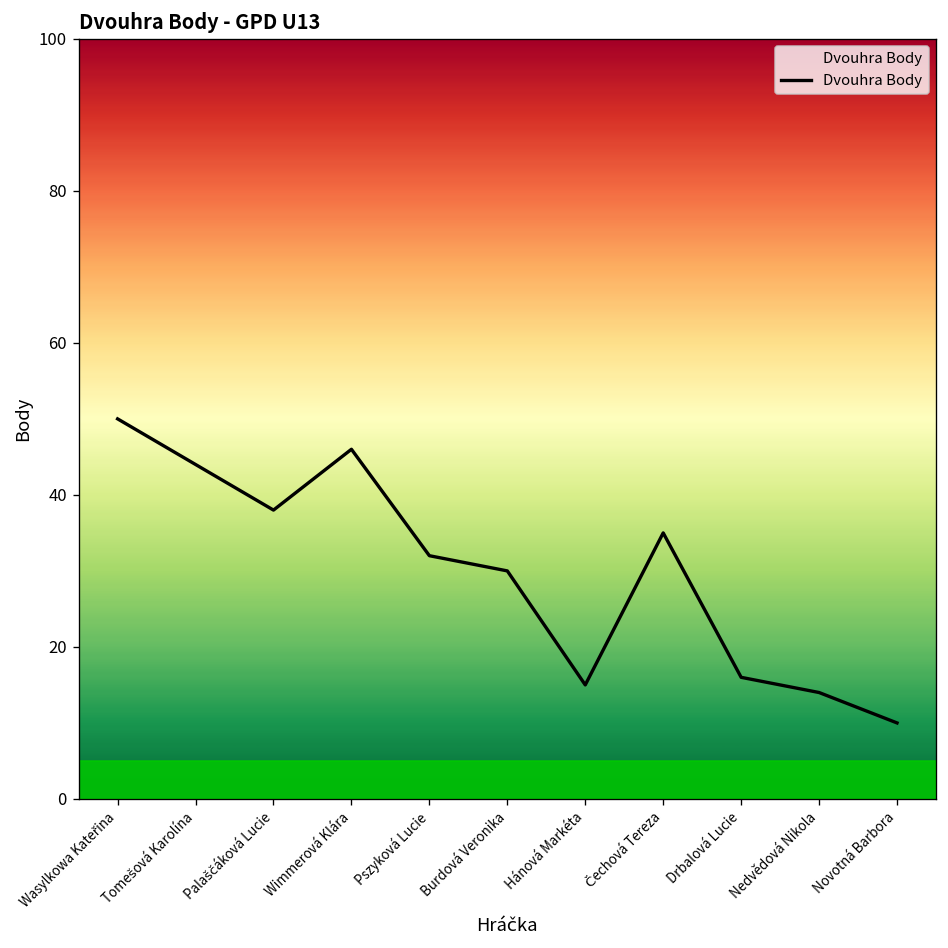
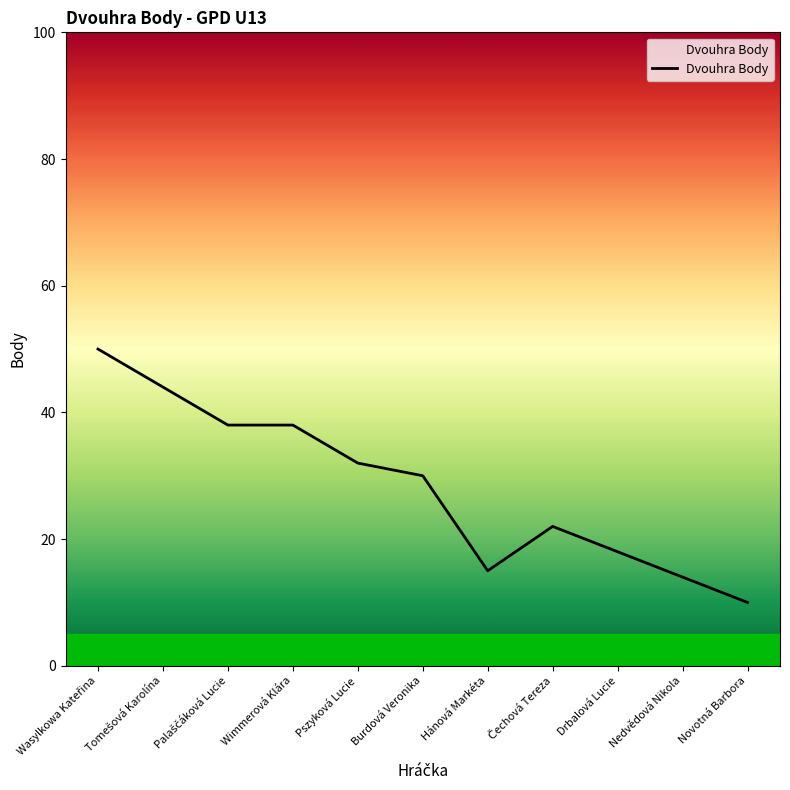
Wimmerová Klára: 46 -> 38
Čechová Tereza: 35 -> 22
Drbalová Lucie: 16 -> 18
